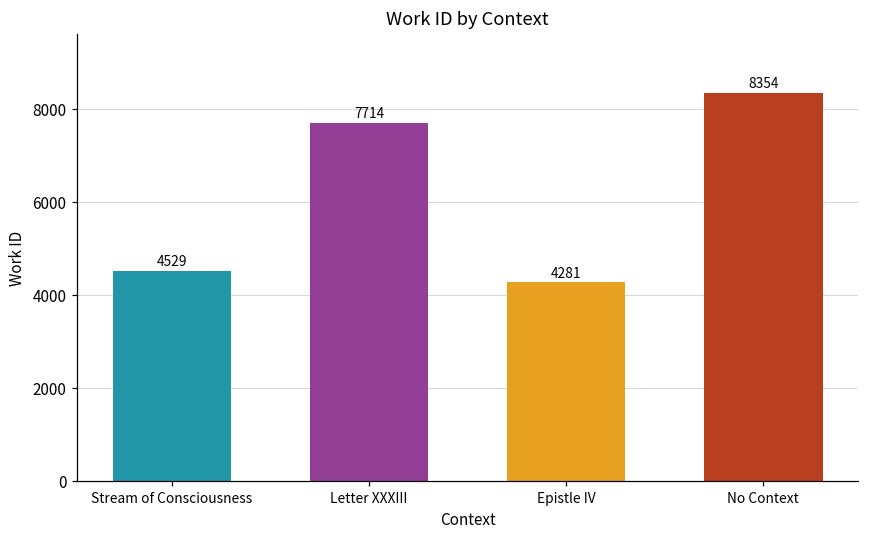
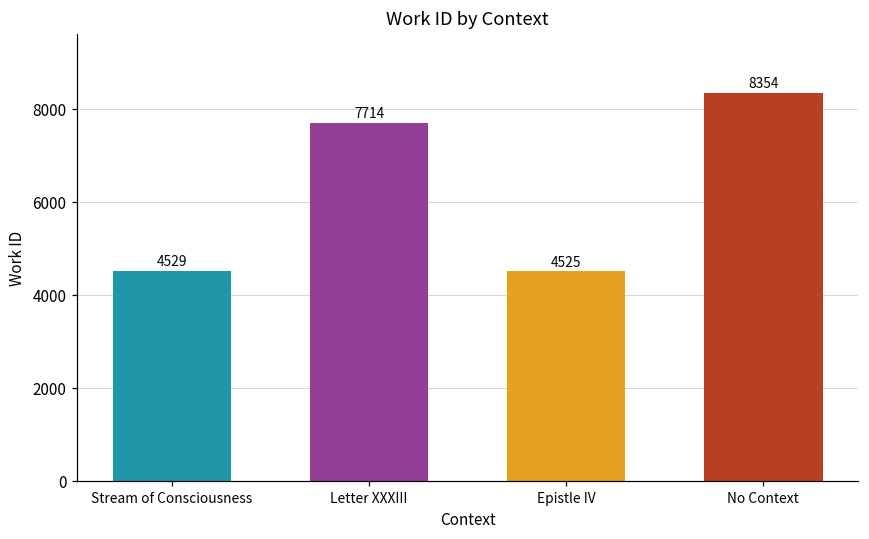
Epistle IV: 4281 -> 4525
